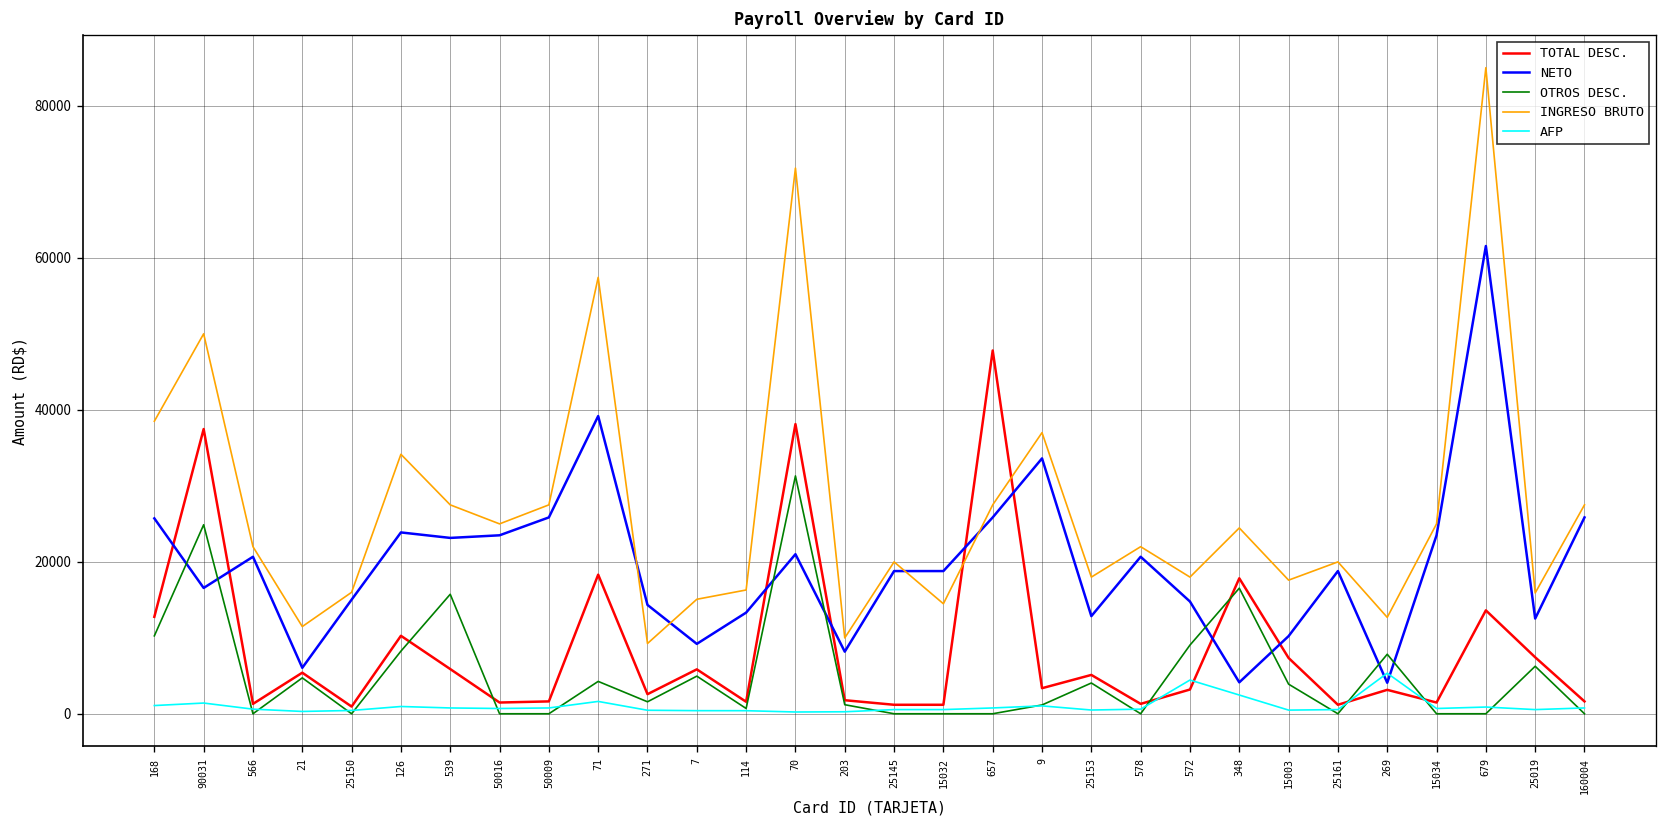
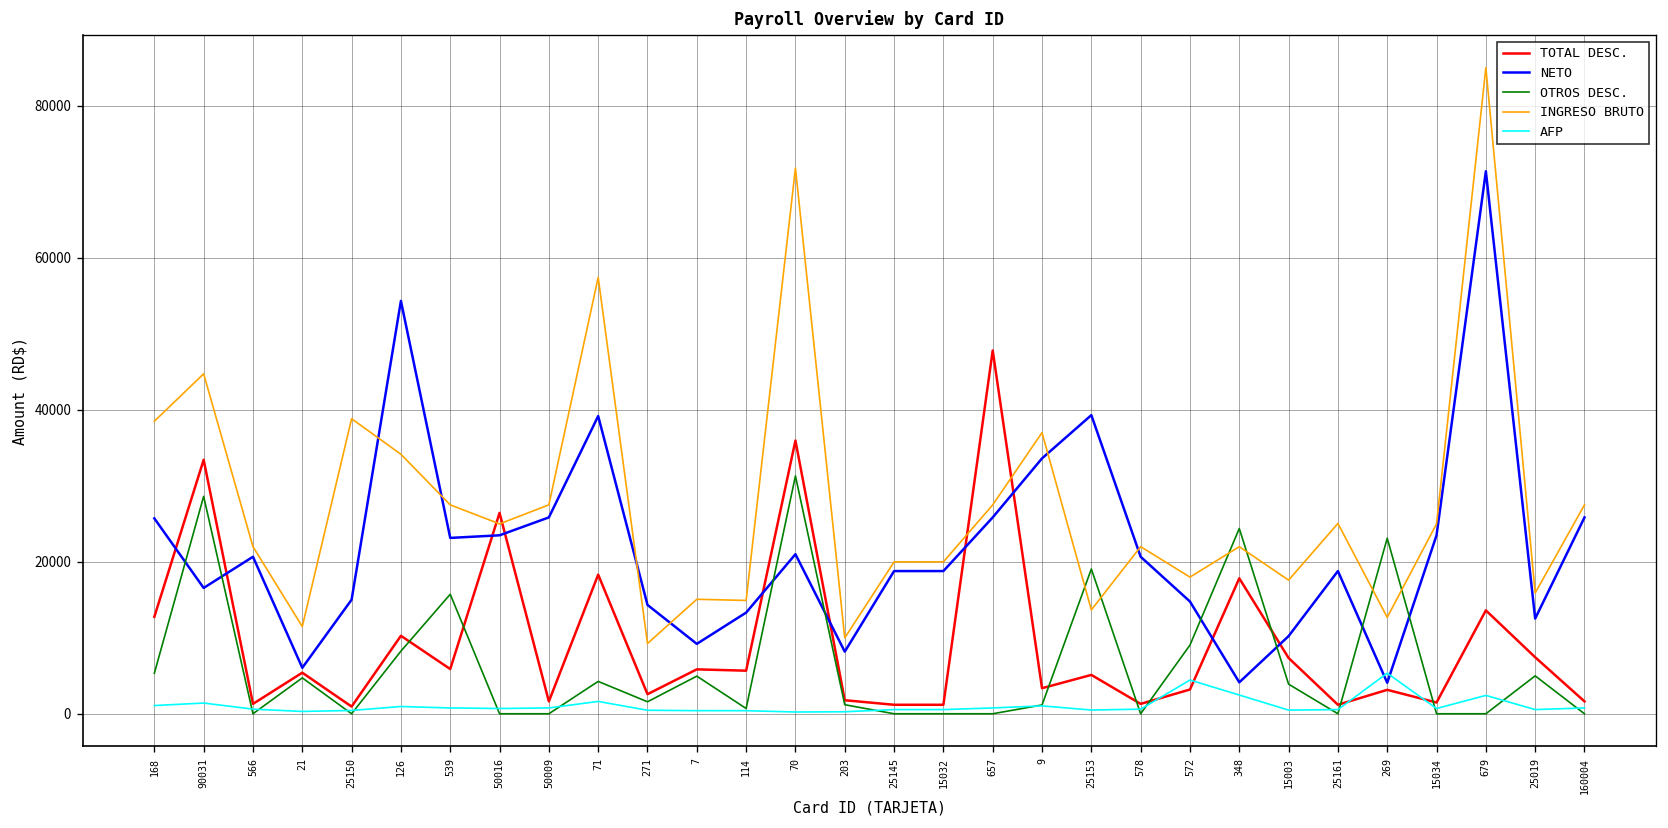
OTROS DESC., 168: 10000 -> 5000
TOTAL DESC., 90031: 37000 -> 33000
OTROS DESC., 90031: 25000 -> 29000
INGRESO BRUTO, 90031: 50000 -> 45000
INGRESO BRUTO, 25150: 16000 -> 39000
NETO, 126: 24000 -> 54000
TOTAL DESC., 50016: 2000 -> 26000
TOTAL DESC., 114: 2000 -> 6000
INGRESO BRUTO, 114: 16000 -> 15000
TOTAL DESC., 70: 38000 -> 36000
INGRESO BRUTO, 15032: 14000 -> 20000
NETO, 25153: 13000 -> 39000
OTROS DESC., 25153: 4000 -> 19000
INGRESO BRUTO, 25153: 18000 -> 14000
OTROS DESC., 348: 17000 -> 24000
INGRESO BRUTO, 348: 24000 -> 22000
INGRESO BRUTO, 25161: 20000 -> 25000
OTROS DESC., 269: 8000 -> 23000
NETO, 679: 62000 -> 71000
AFP, 679: 1000 -> 2000
OTROS DESC., 25019: 6000 -> 5000
